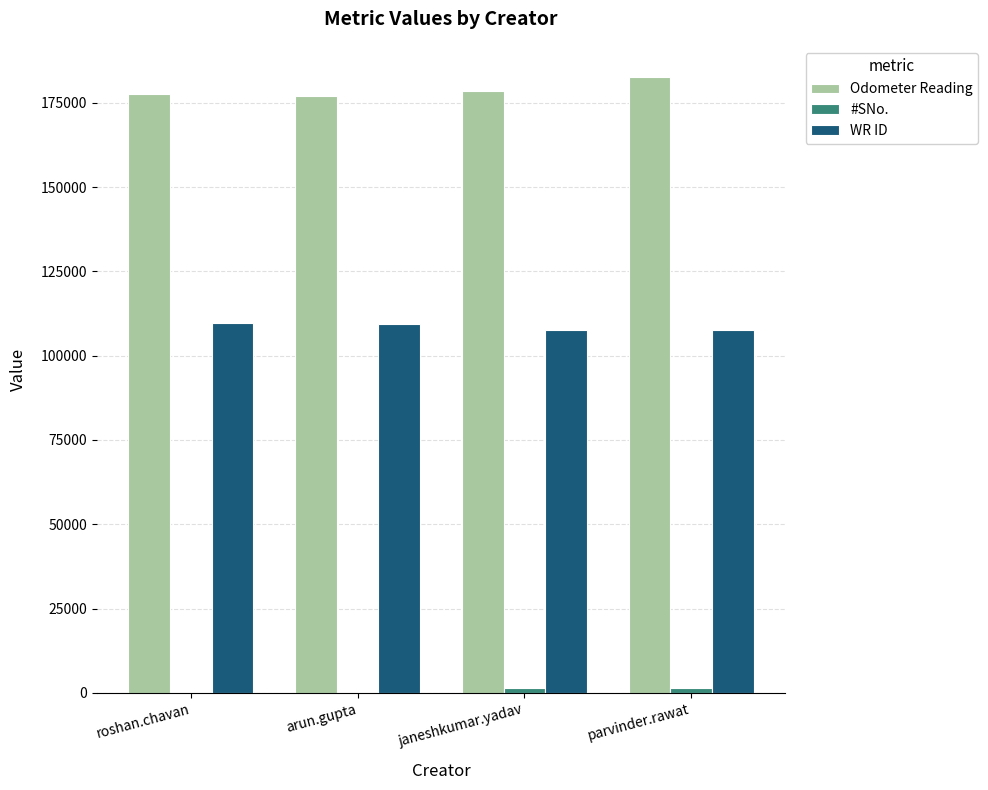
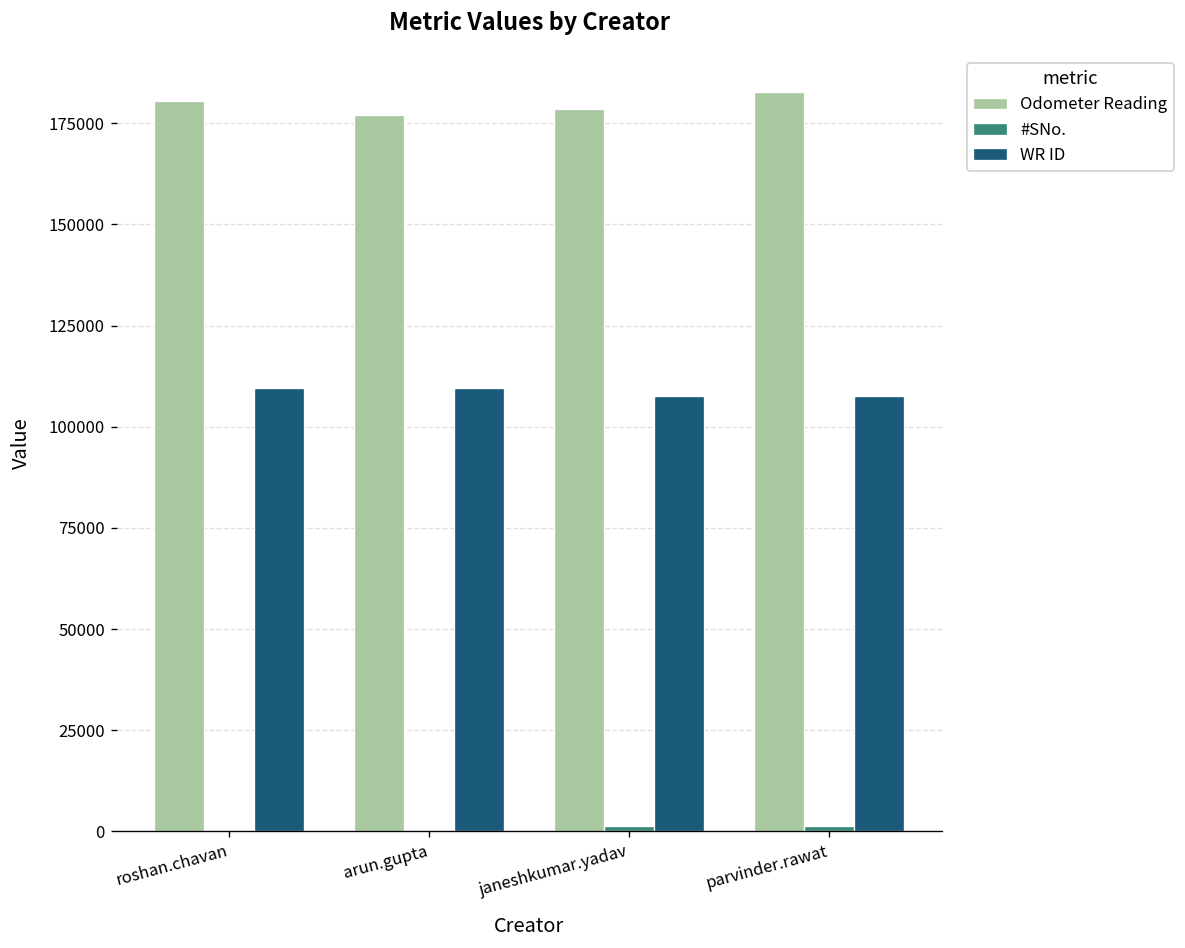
Odometer Reading, roshan.chavan: 178000 -> 180000
